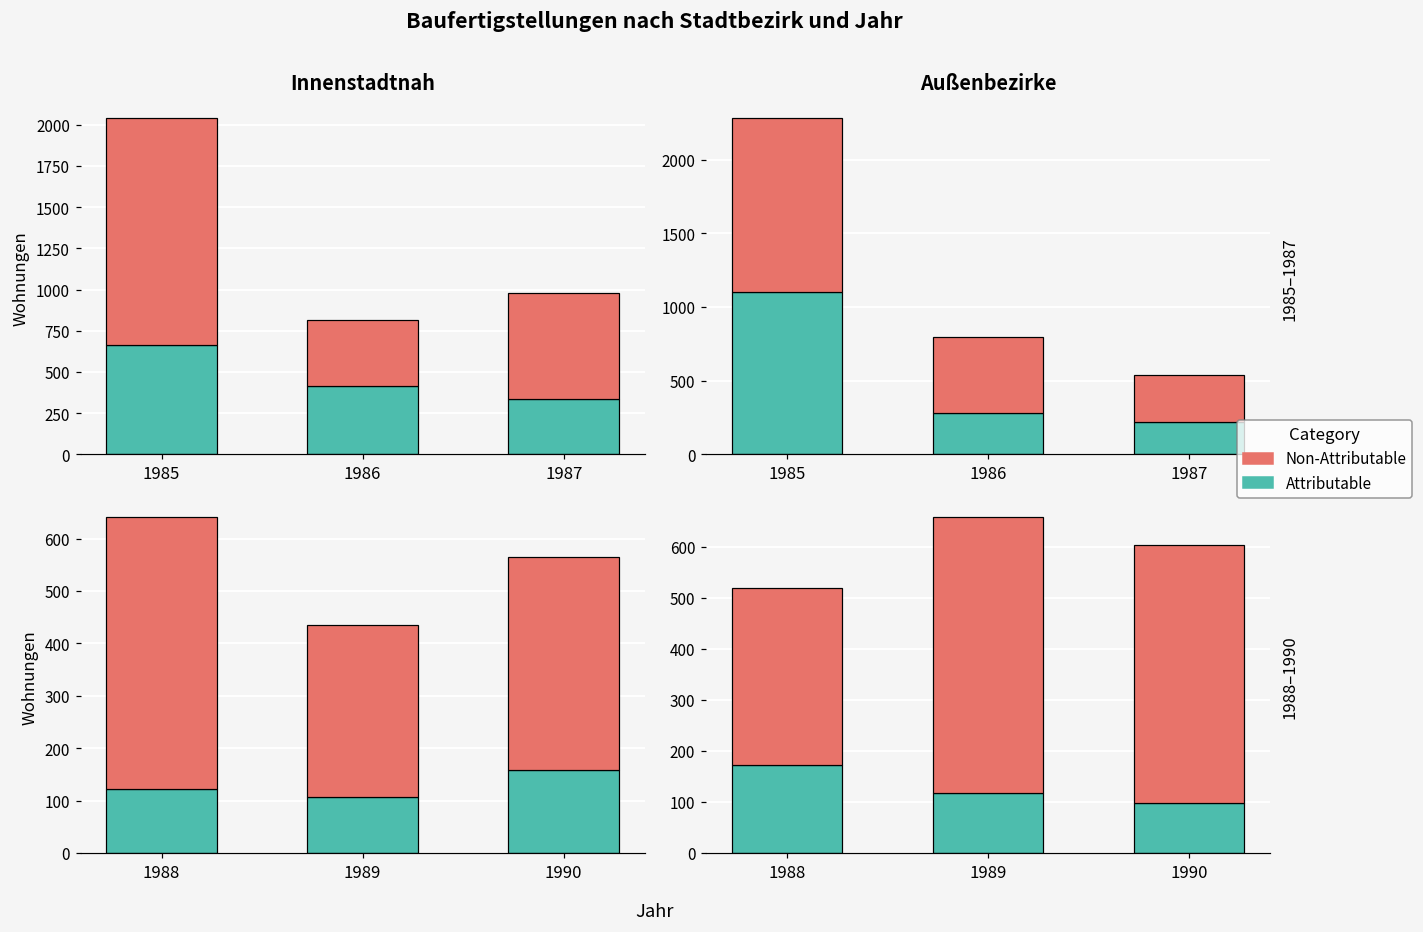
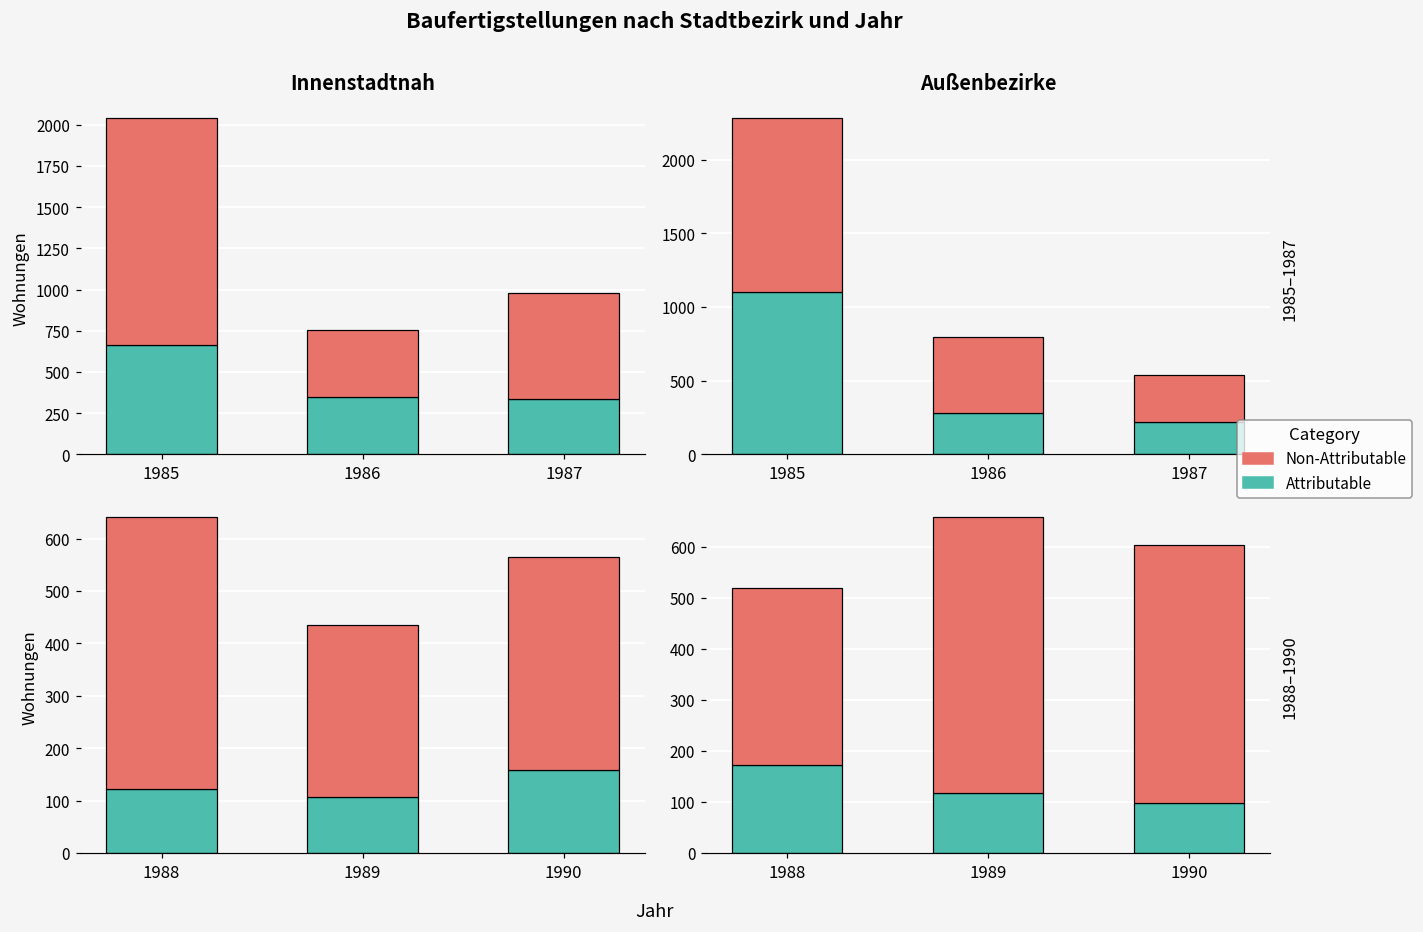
Innenstadtnah, Attributable, 1986: 410 -> 350
